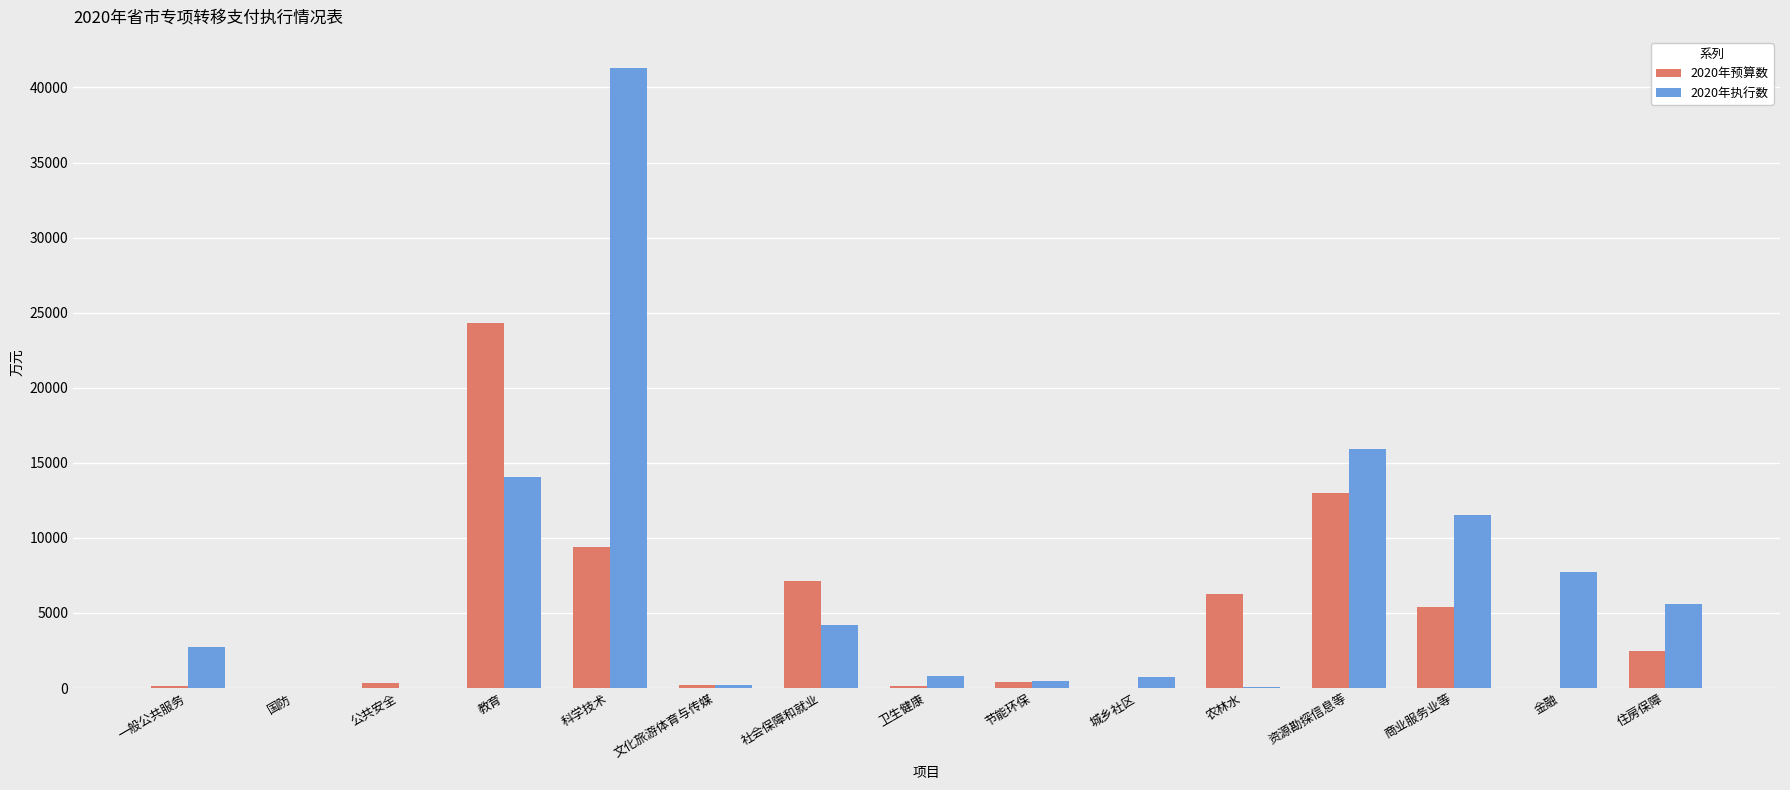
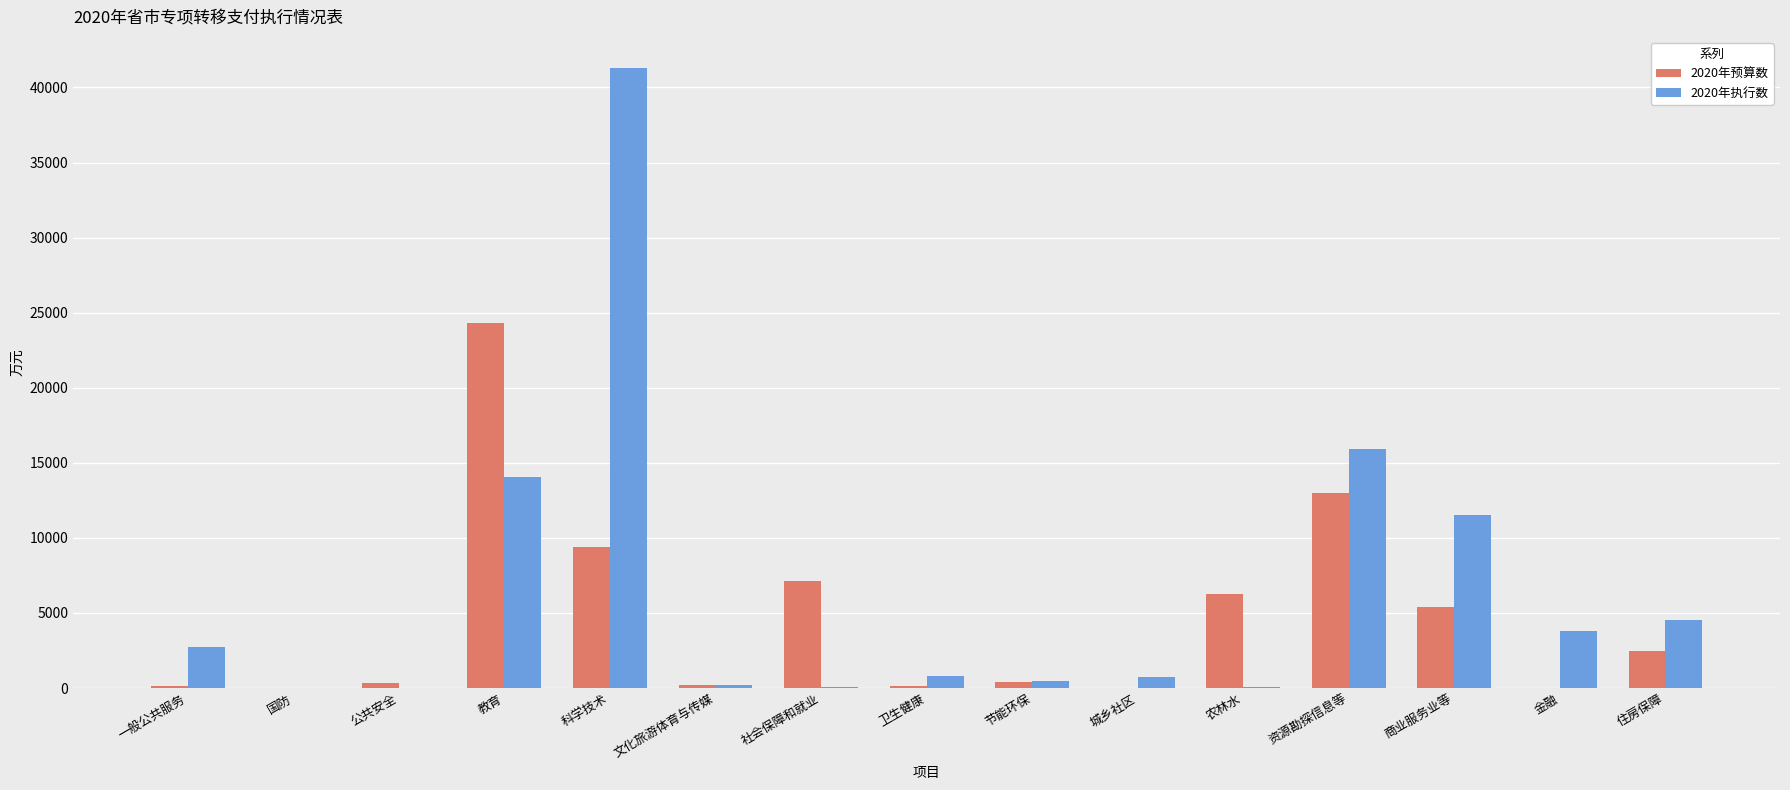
2020年执行数, 社会保障和就业: 4200 -> 100
2020年执行数, 金融: 7700 -> 3800
2020年执行数, 住房保障: 5600 -> 4500
